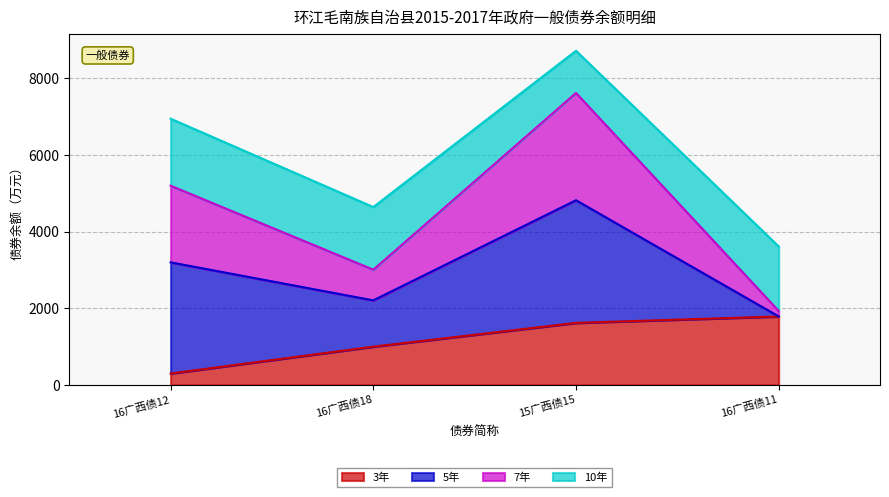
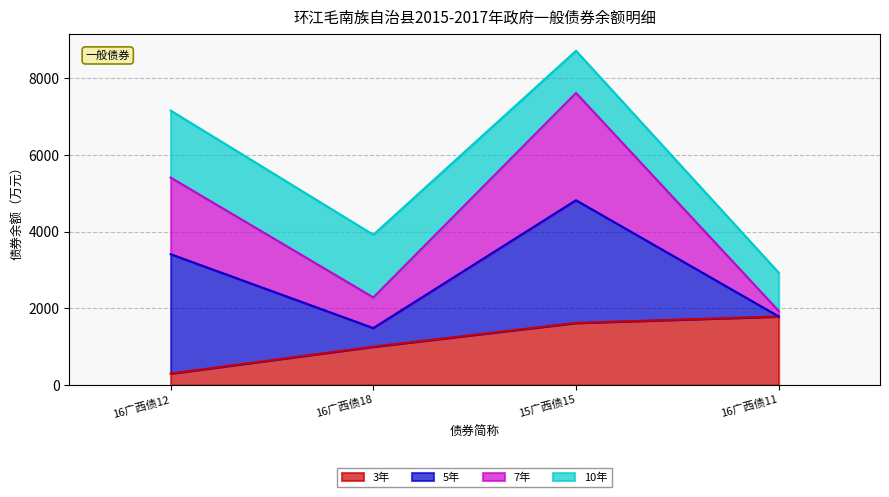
5年, 16广西债12: 2900 -> 3100
5年, 16广西债18: 1200 -> 500
10年, 16广西债11: 1700 -> 1000
